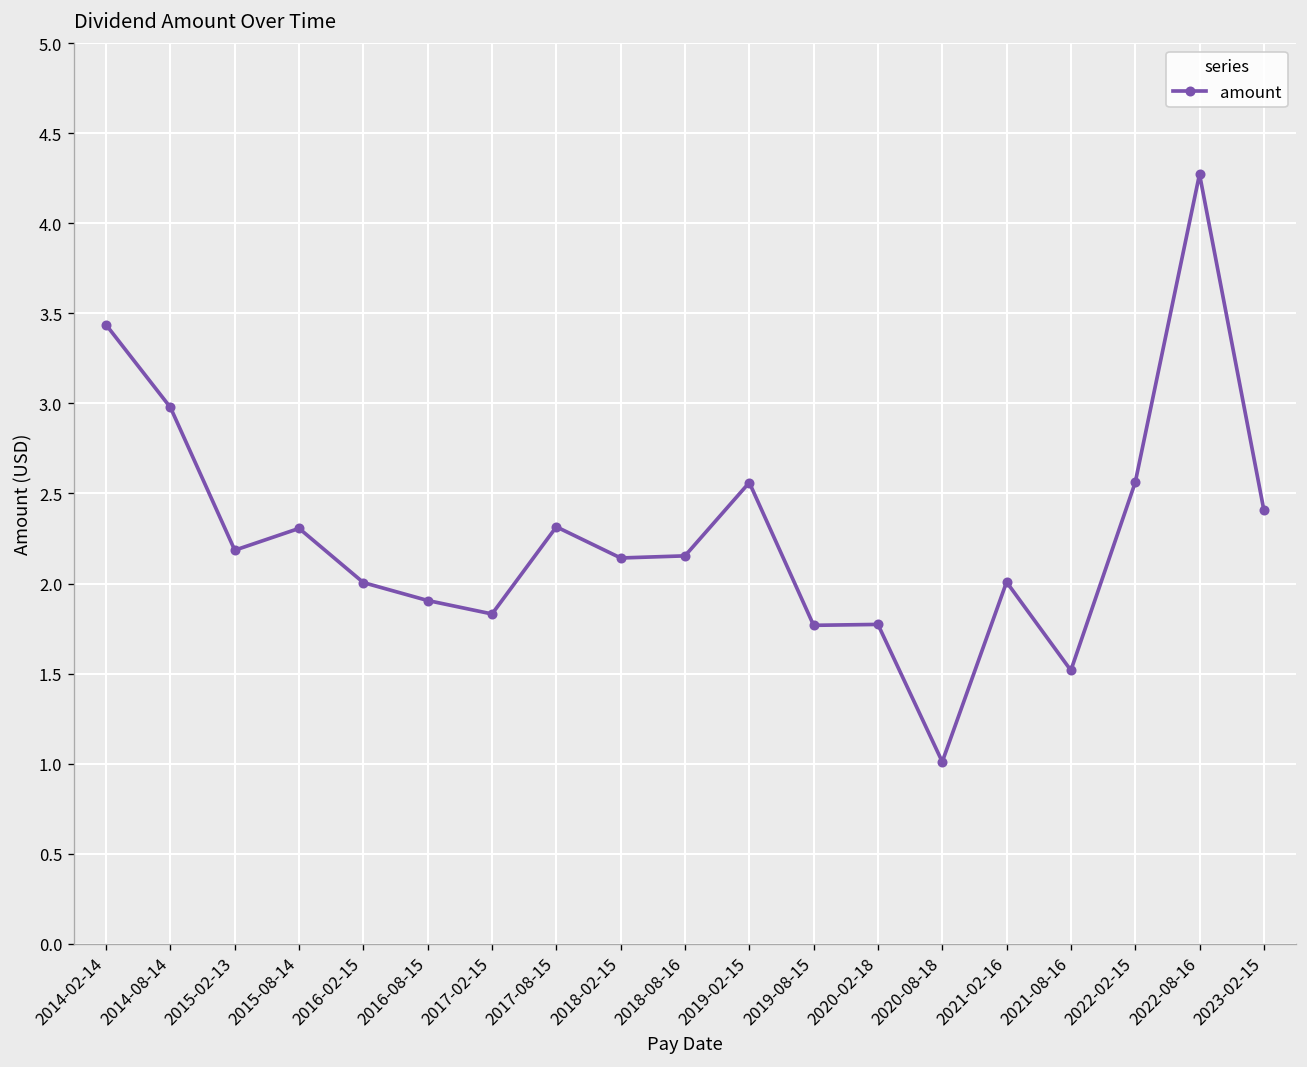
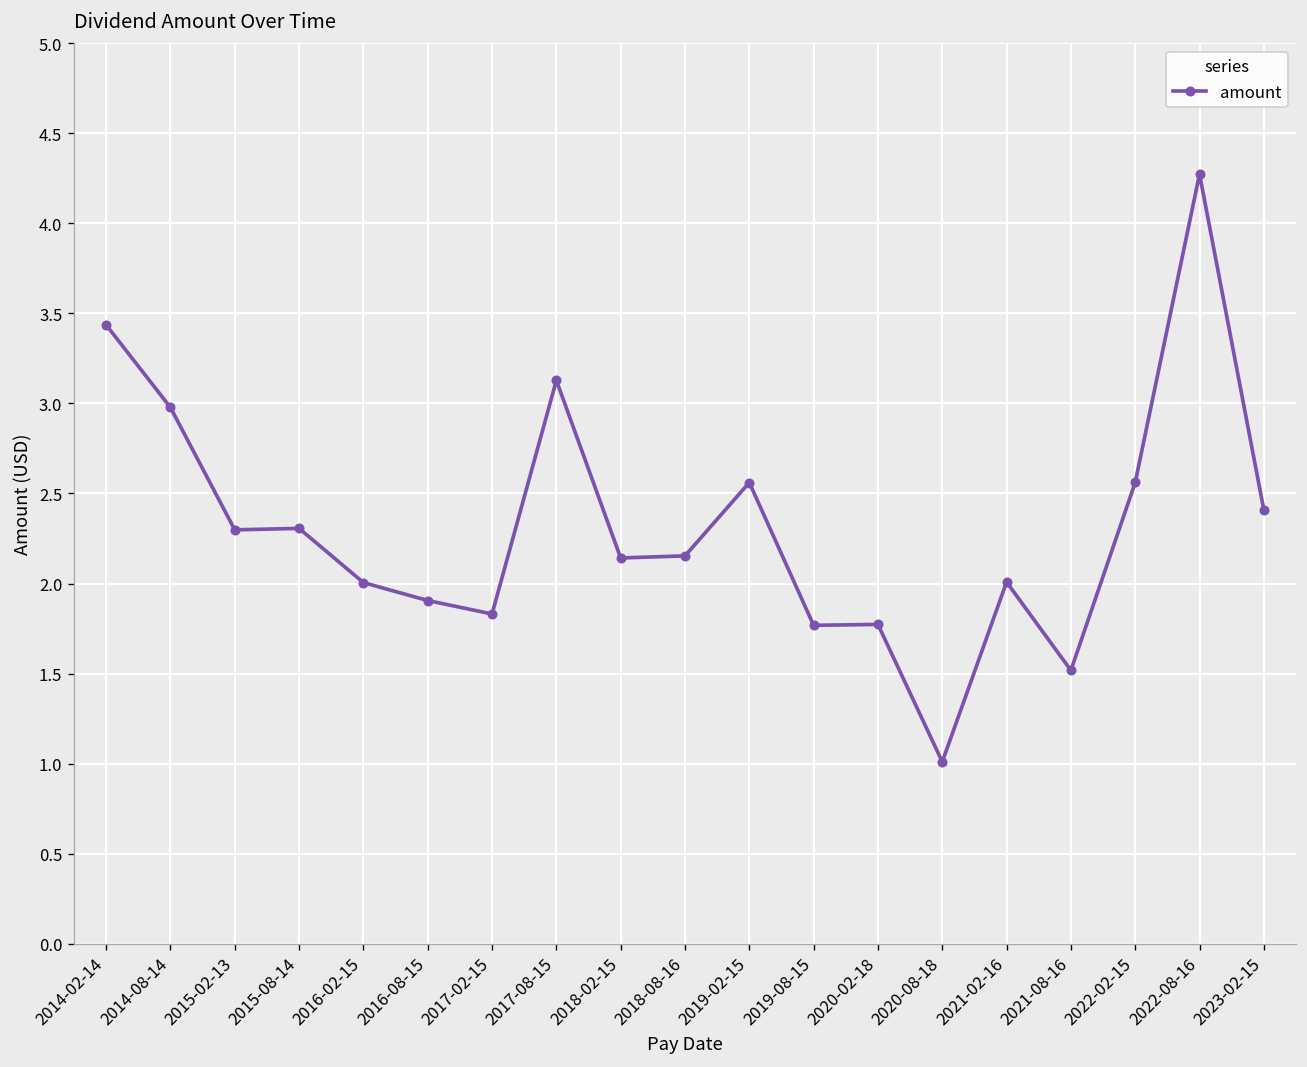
2015-02-13: 2.19 -> 2.30
2017-08-15: 2.31 -> 3.13
